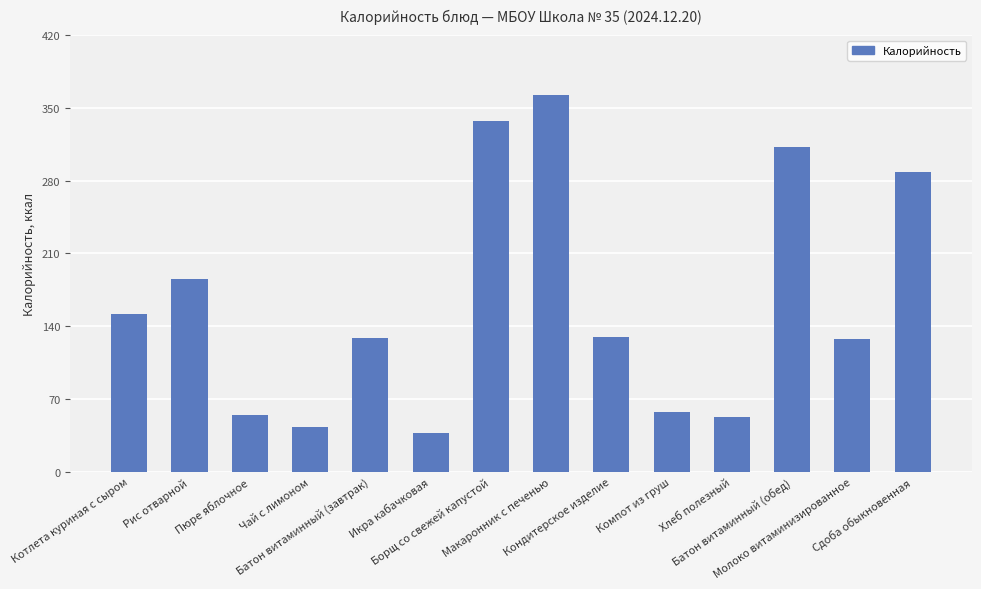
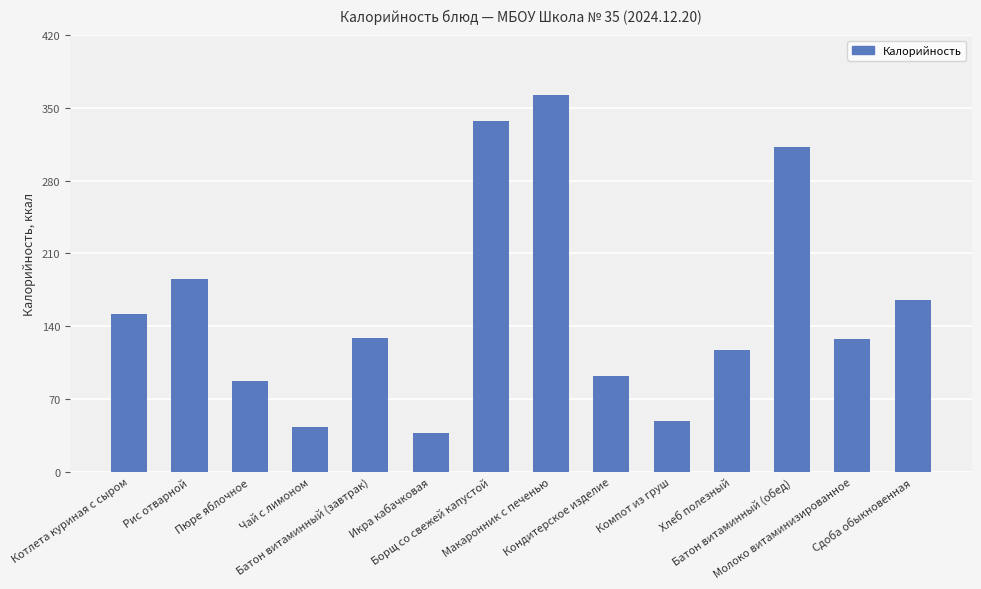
Пюре яблочное: 55 -> 87
Кондитерское изделие: 130 -> 92
Компот из груш: 58 -> 49
Хлеб полезный: 53 -> 117
Сдоба обыкновенная: 288 -> 165
